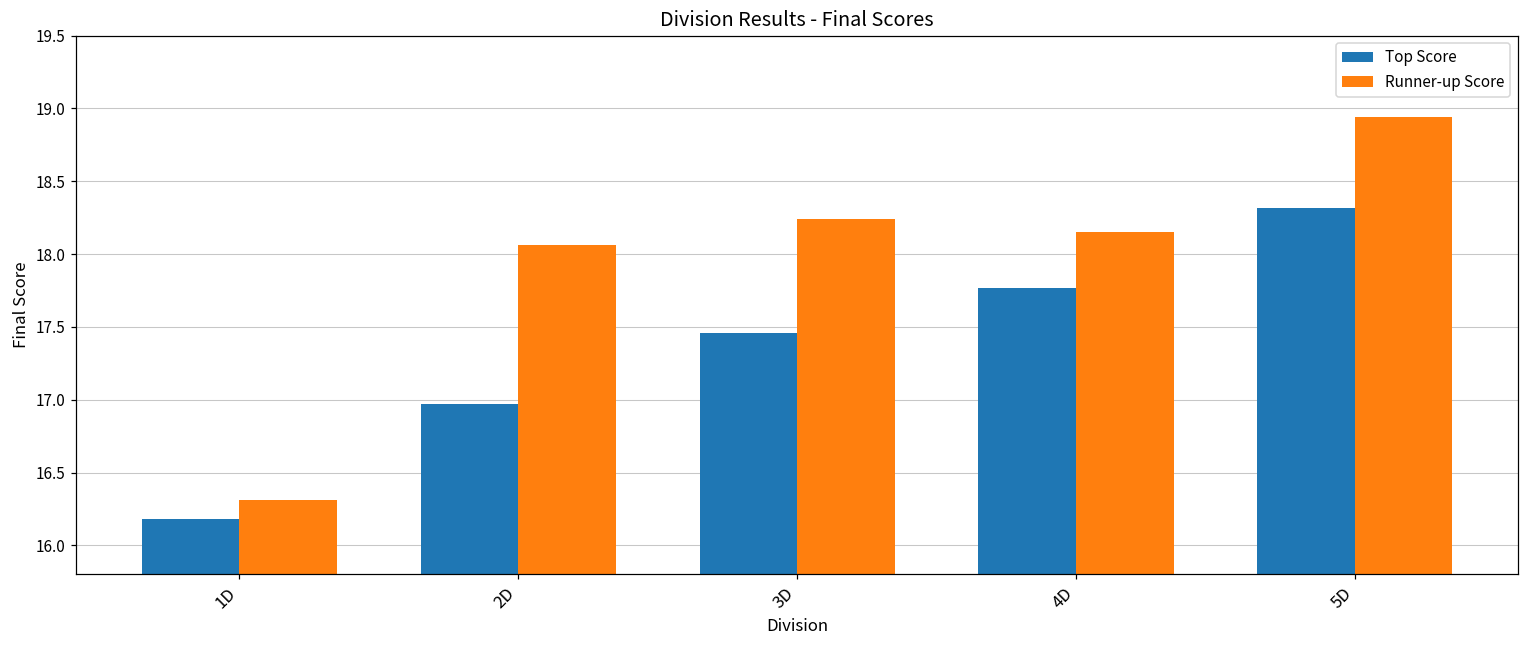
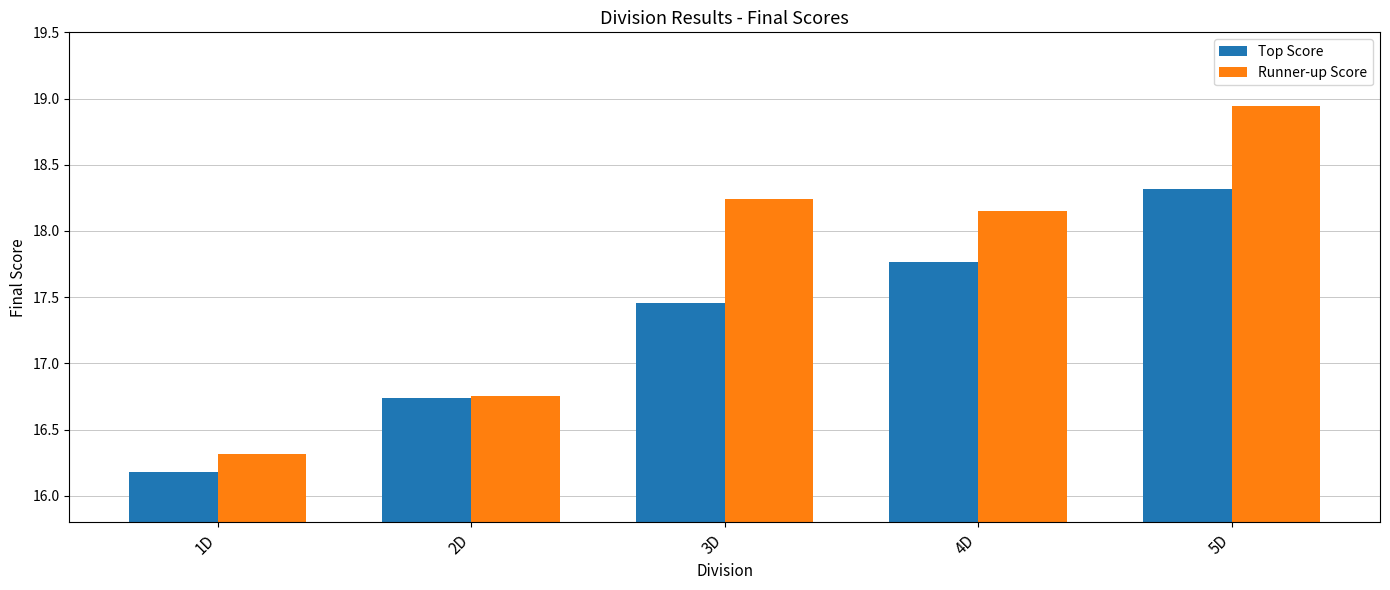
Top Score, 2D: 16.97 -> 16.74
Runner-up Score, 2D: 18.06 -> 16.75
